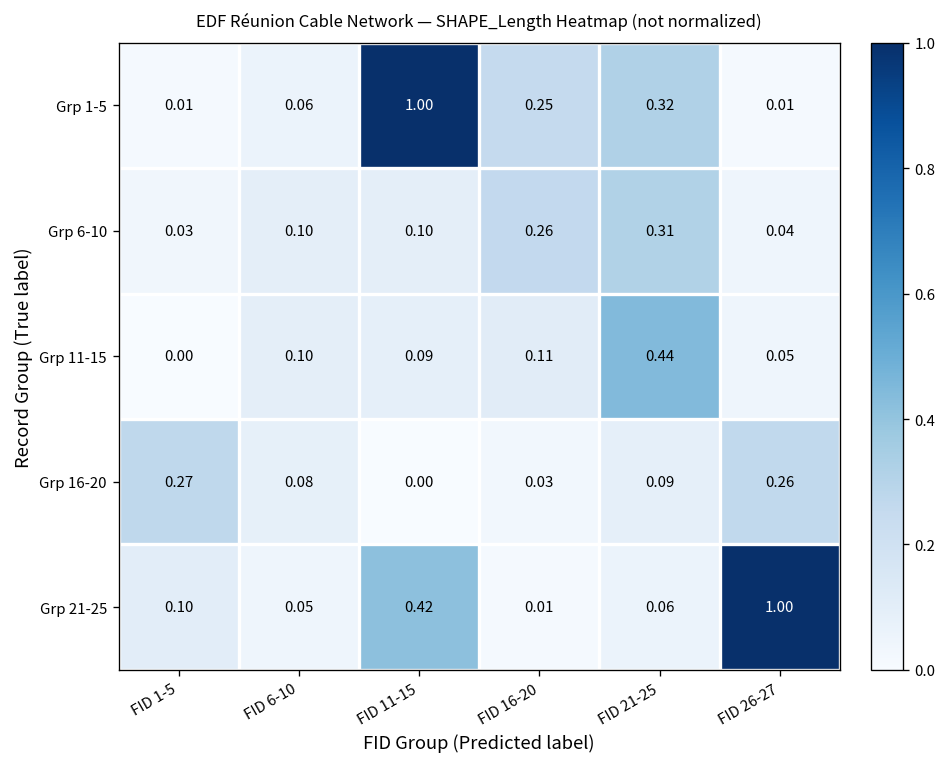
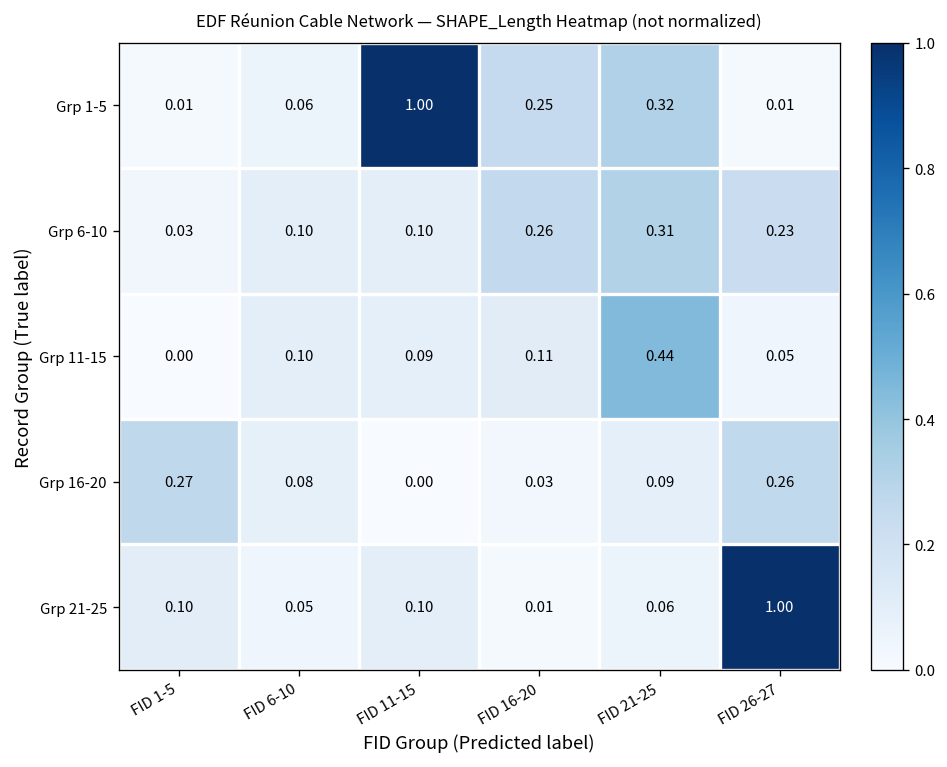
Grp 6-10, FID 26-27: 0.04 -> 0.23
Grp 21-25, FID 11-15: 0.42 -> 0.10
